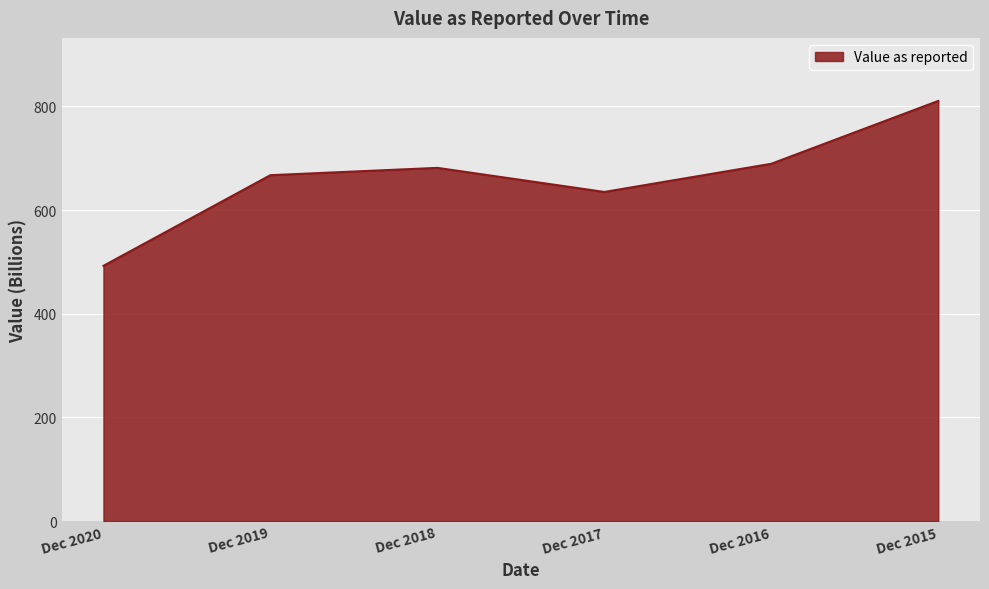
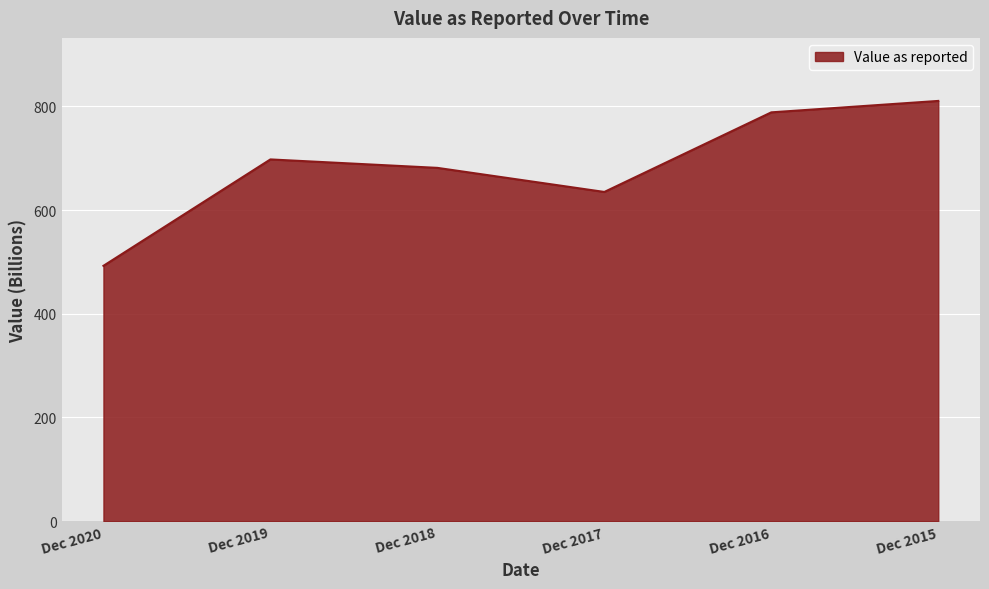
Dec 2019: 670 -> 700
Dec 2016: 690 -> 790
